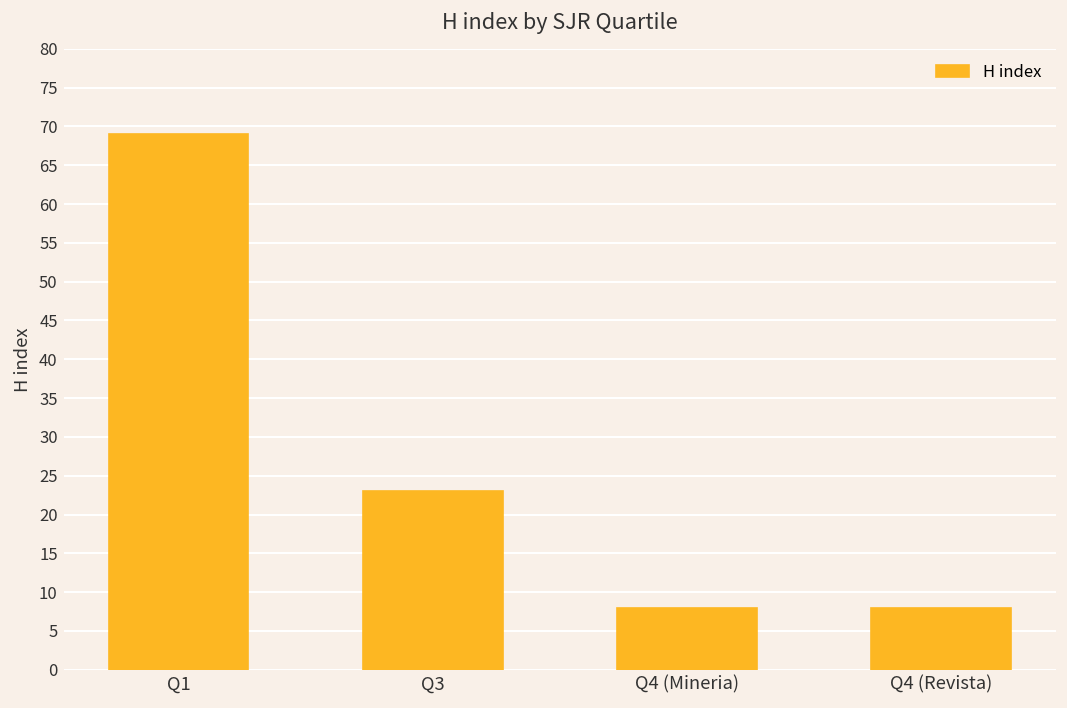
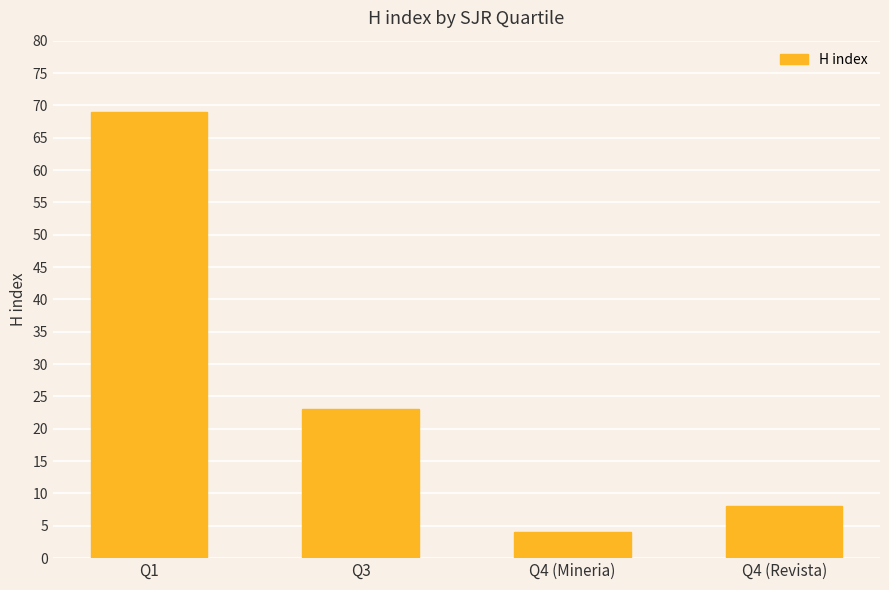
Q4 (Mineria): 8 -> 4
